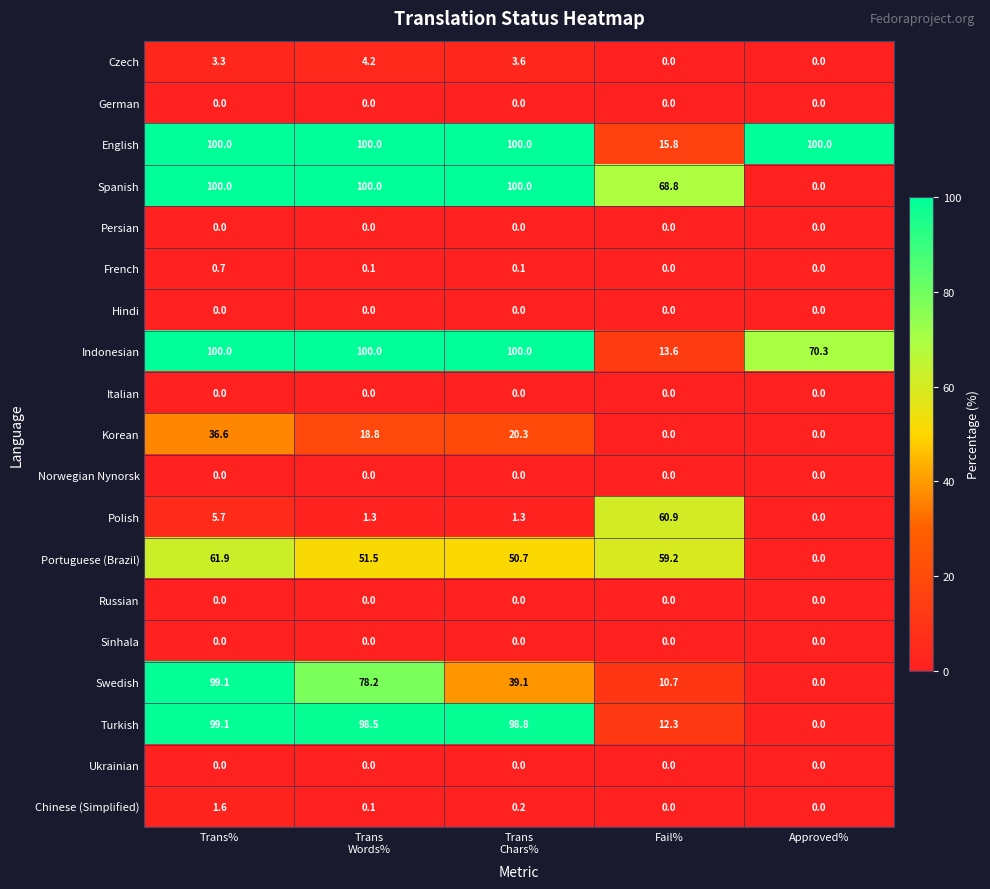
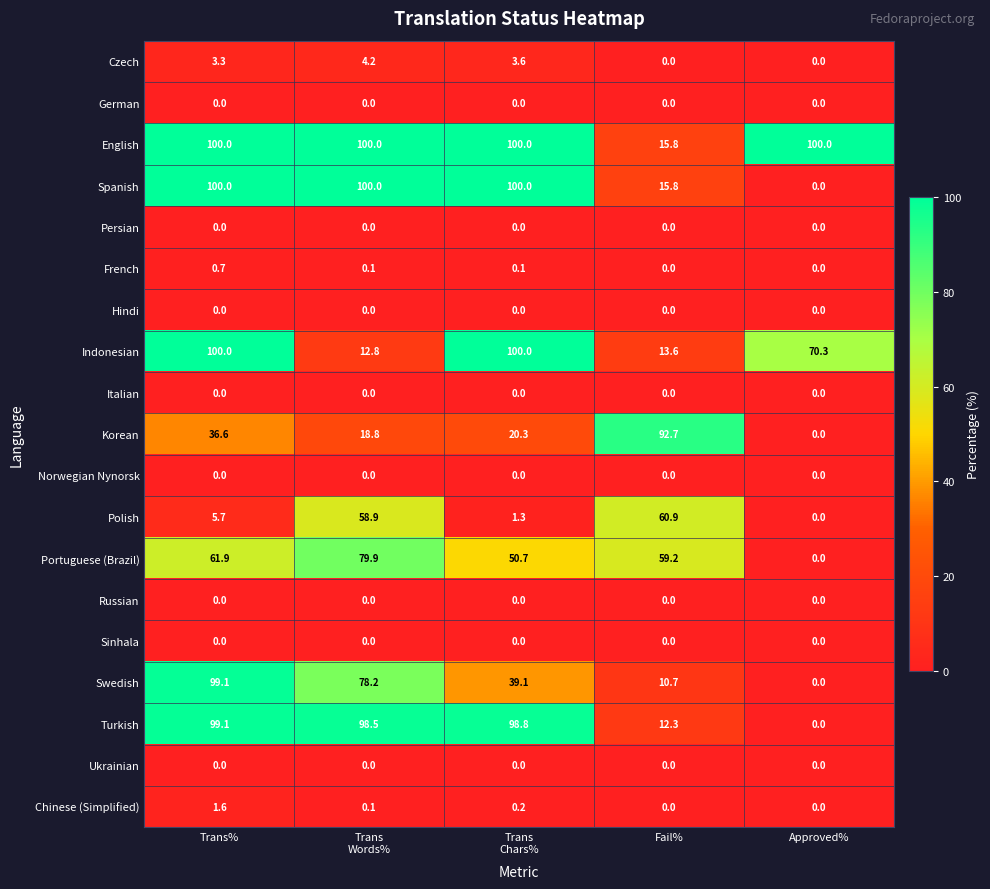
Spanish, Fail%: 68.8 -> 15.8
Indonesian, Trans Words%: 100.0 -> 12.8
Korean, Fail%: 0.0 -> 92.7
Polish, Trans Words%: 1.3 -> 58.9
Portuguese (Brazil), Trans Words%: 51.5 -> 79.9
